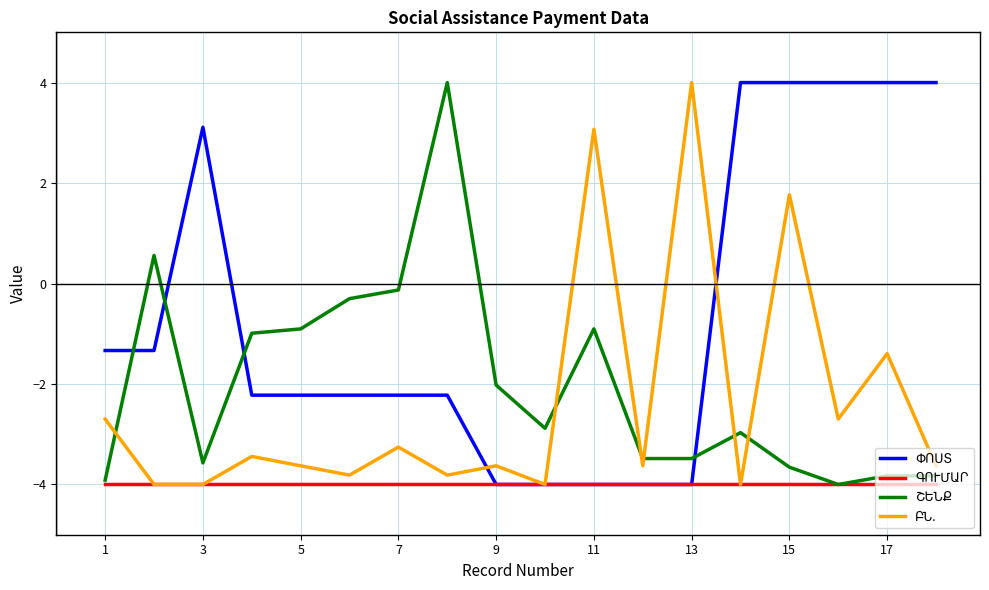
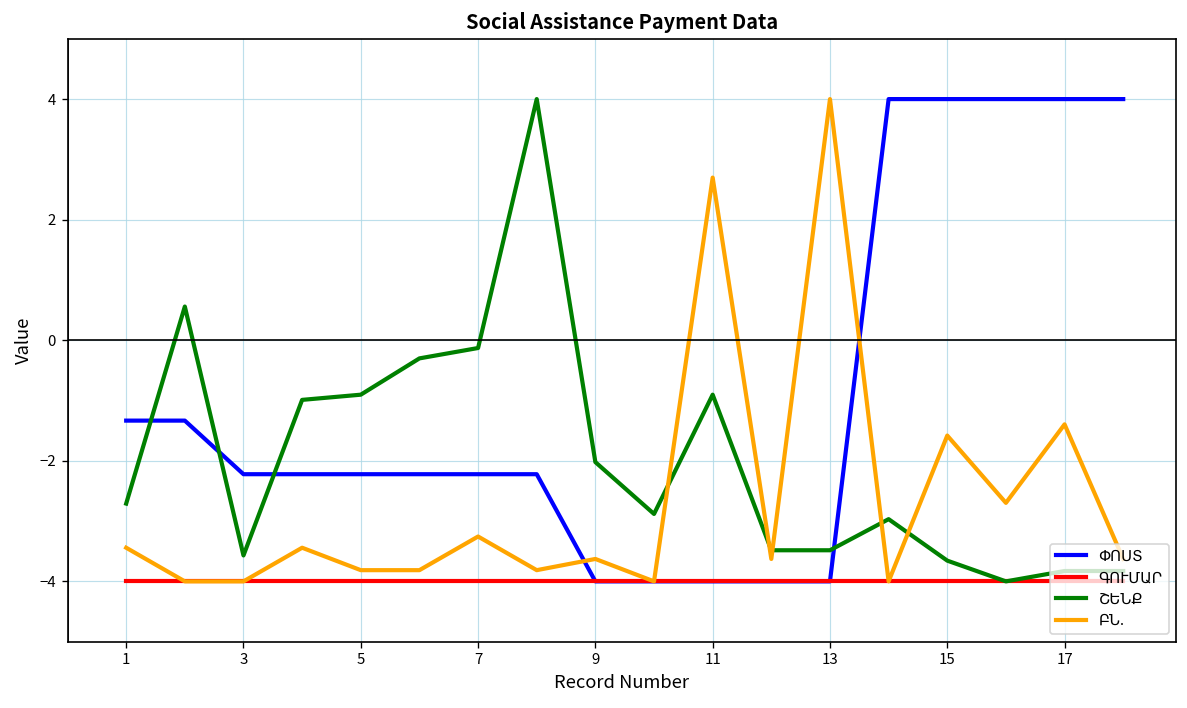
ՇԵՆՔ, 1: -3.9 -> -2.7
ԲՆ., 1: -2.7 -> -3.4
ՓՈՍՏ, 3: 3.1 -> -2.2
ԲՆ., 5: -3.6 -> -3.8
ԲՆ., 11: 3.1 -> 2.7
ԲՆ., 15: 1.8 -> -1.6
